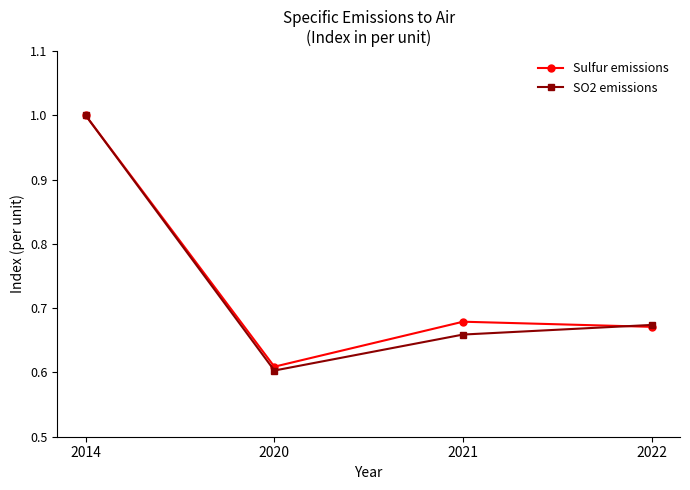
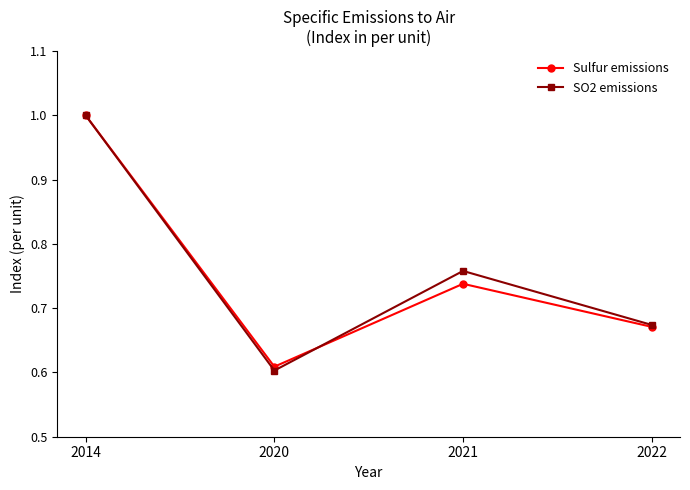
Sulfur emissions, 2021: 0.68 -> 0.74
SO2 emissions, 2021: 0.66 -> 0.76
